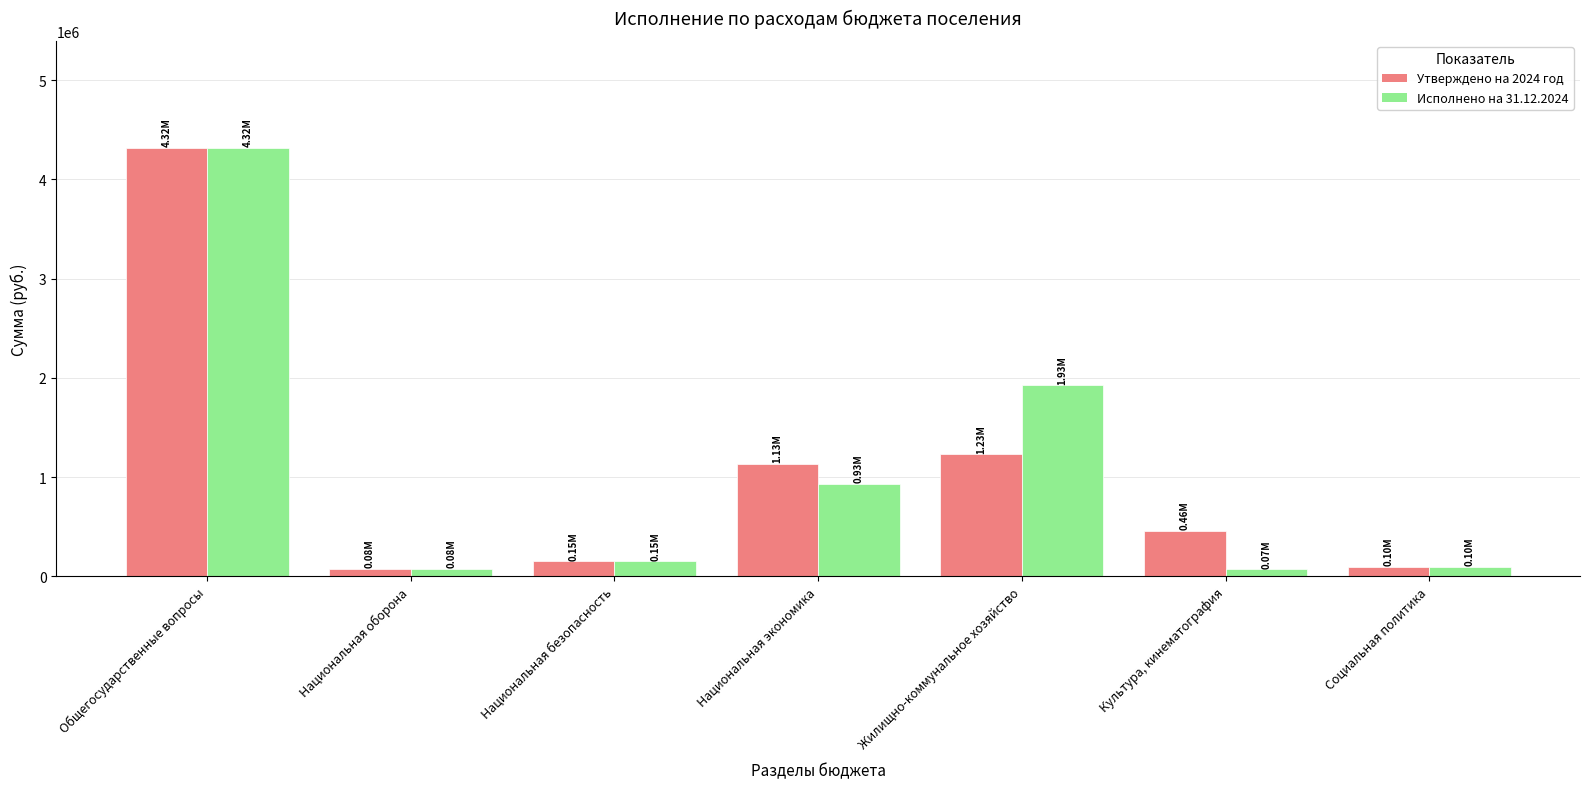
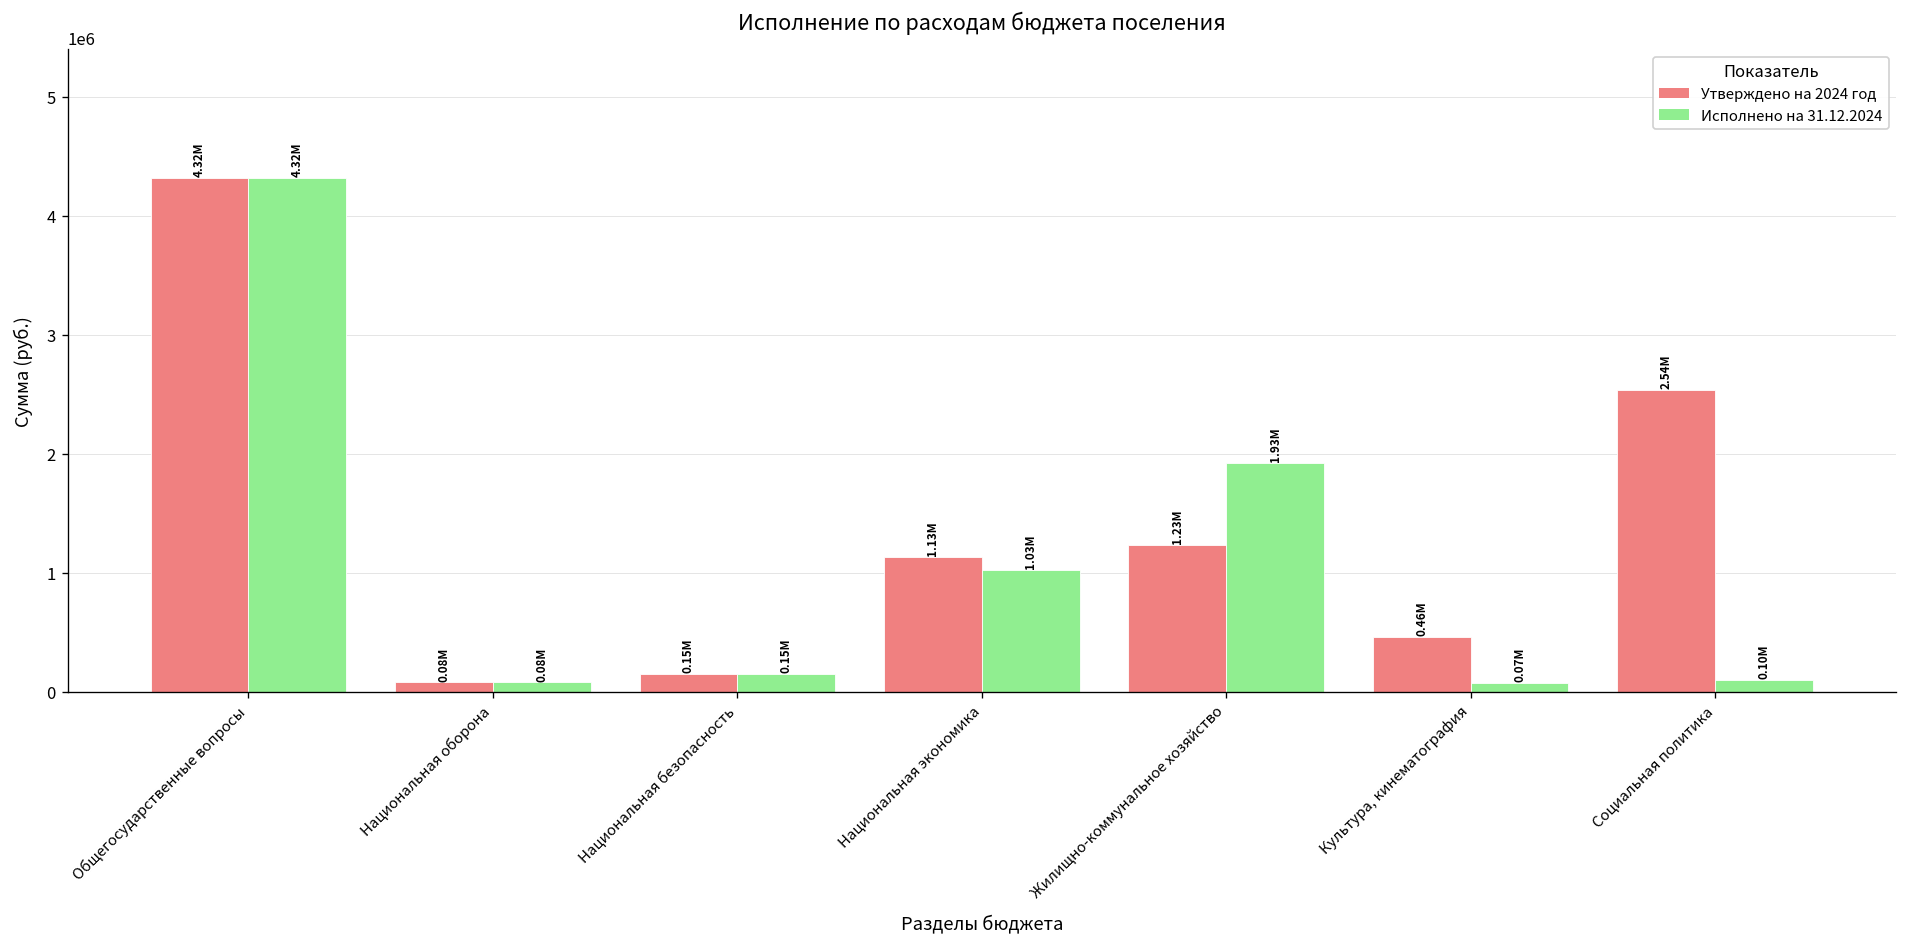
Исполнено на 31.12.2024, Национальная экономика: 0.93M -> 1.03M
Утверждено на 2024 год, Социальная политика: 0.10M -> 2.54M
